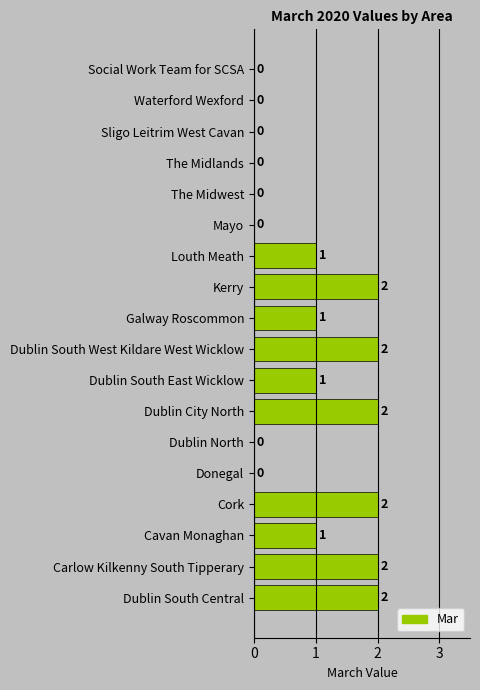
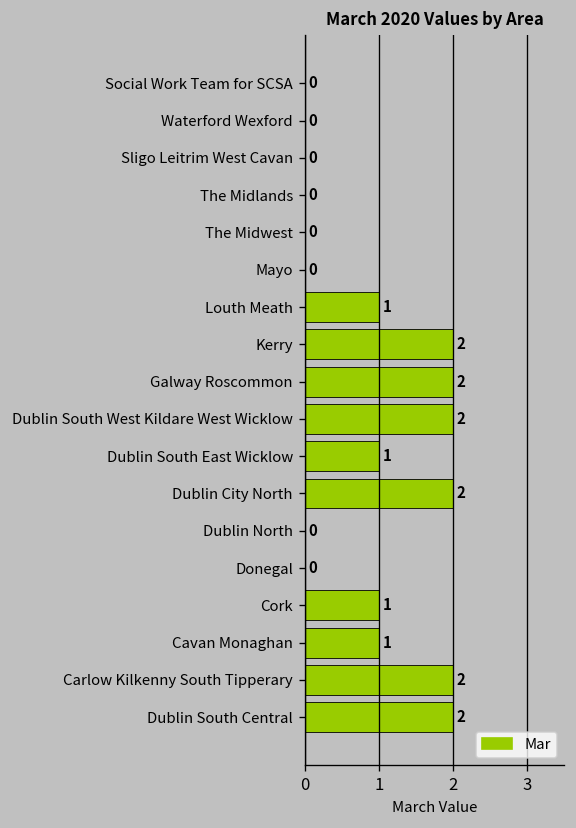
Galway Roscommon: 1 -> 2
Cork: 2 -> 1
